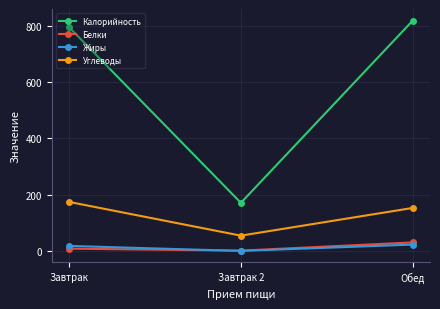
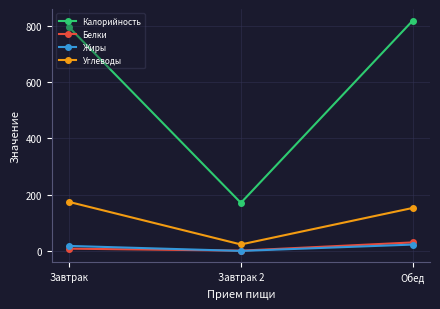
Углеводы, Завтрак 2: 50 -> 20
